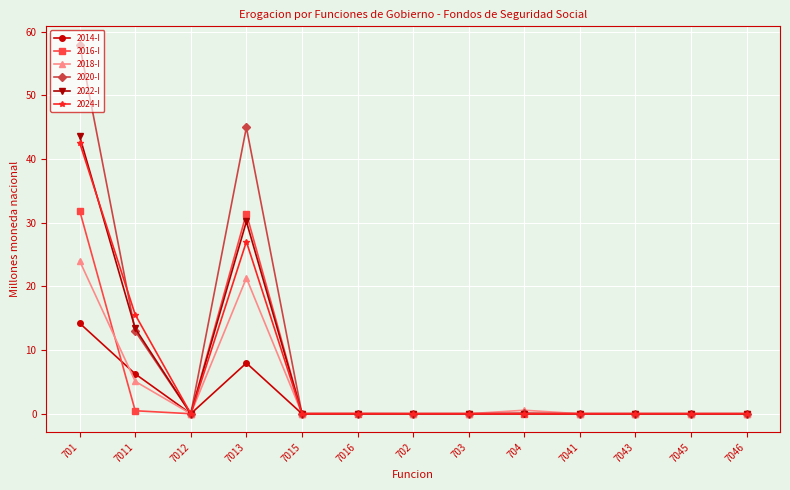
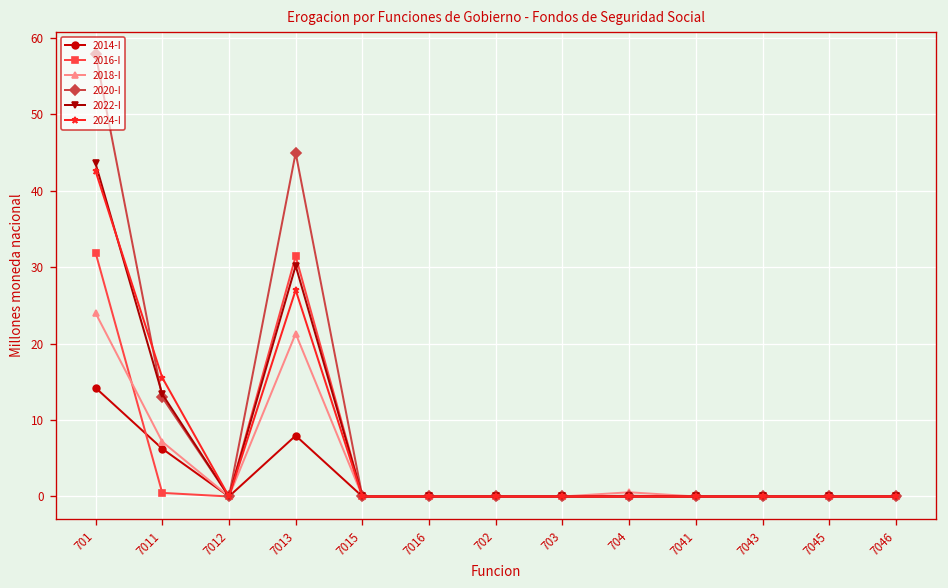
2018-I, 7011: 5 -> 7
